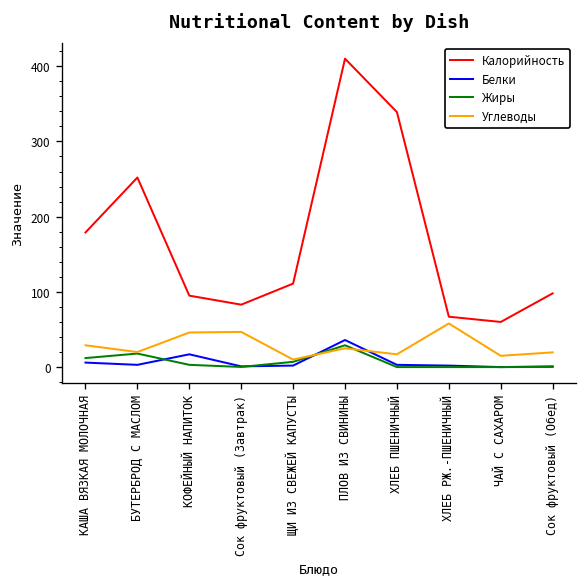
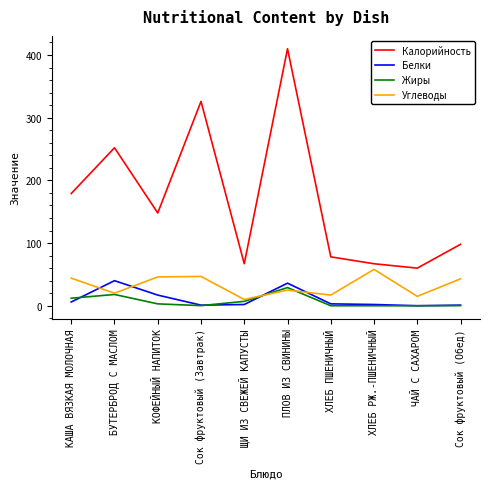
Углеводы, КАША ВЯЗКАЯ МОЛОЧНАЯ: 30 -> 40
Белки, БУТЕРБРОД С МАСЛОМ: 0 -> 40
Калорийность, КОФЕЙНЫЙ НАПИТОК: 100 -> 150
Калорийность, Сок фруктовый (Завтрак): 80 -> 330
Калорийность, ЩИ ИЗ СВЕЖЕЙ КАПУСТЫ: 110 -> 70
Калорийность, ХЛЕБ ПШЕНИЧНЫЙ: 340 -> 80
Углеводы, Сок фруктовый (Обед): 20 -> 40
